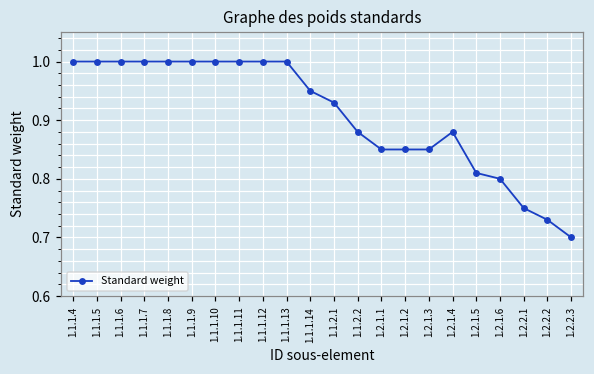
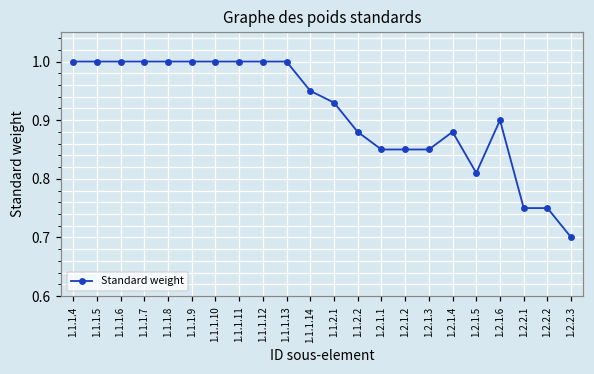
1.2.1.6: 0.8 -> 0.9
1.2.2.2: 0.73 -> 0.75
